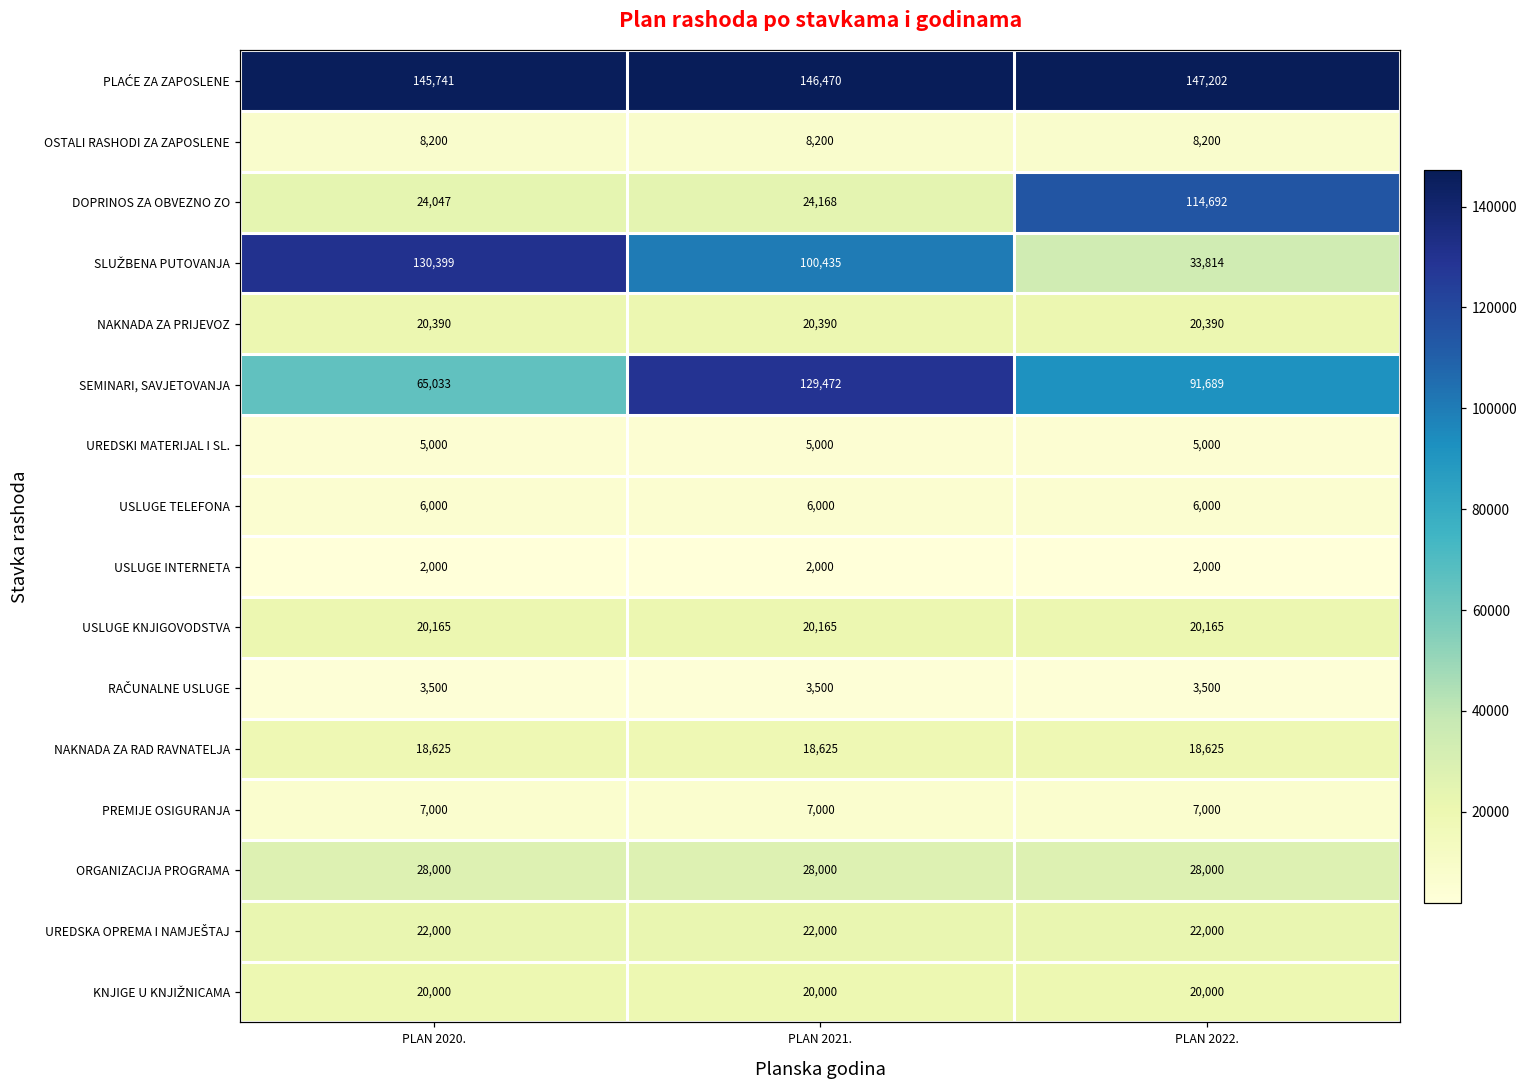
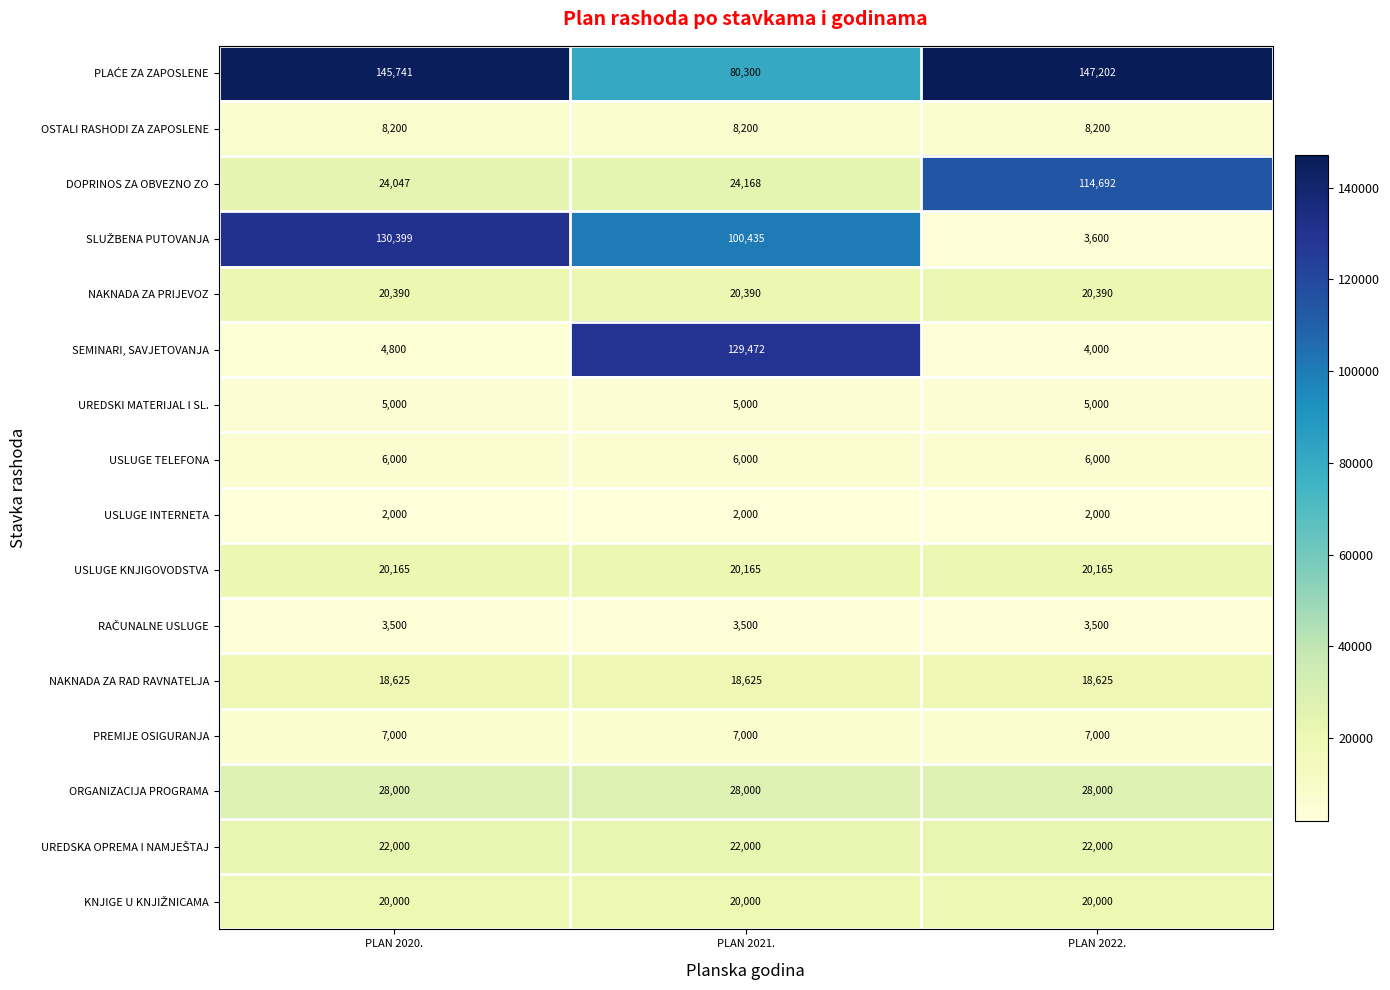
PLAĆE ZA ZAPOSLENE, PLAN 2021.: 146,470 -> 80,300
SLUŽBENA PUTOVANJA, PLAN 2022.: 33,814 -> 3,600
SEMINARI, SAVJETOVANJA, PLAN 2020.: 65,033 -> 4,800
SEMINARI, SAVJETOVANJA, PLAN 2022.: 91,689 -> 4,000
